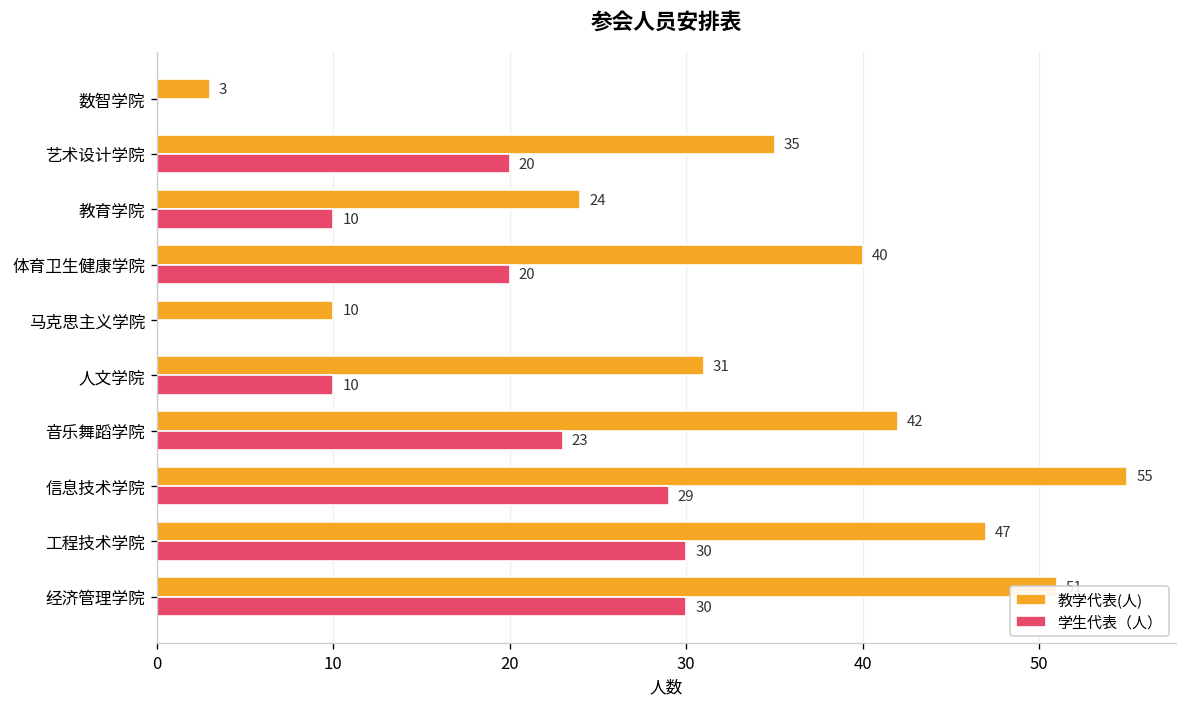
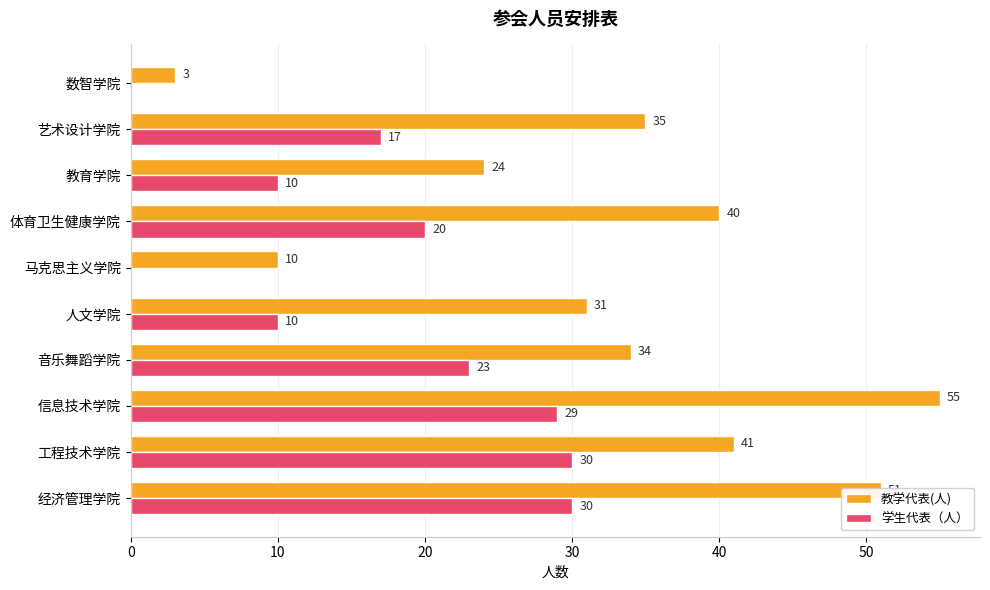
学生代表（人）, 艺术设计学院: 20 -> 17
教学代表(人), 音乐舞蹈学院: 42 -> 34
教学代表(人), 工程技术学院: 47 -> 41
